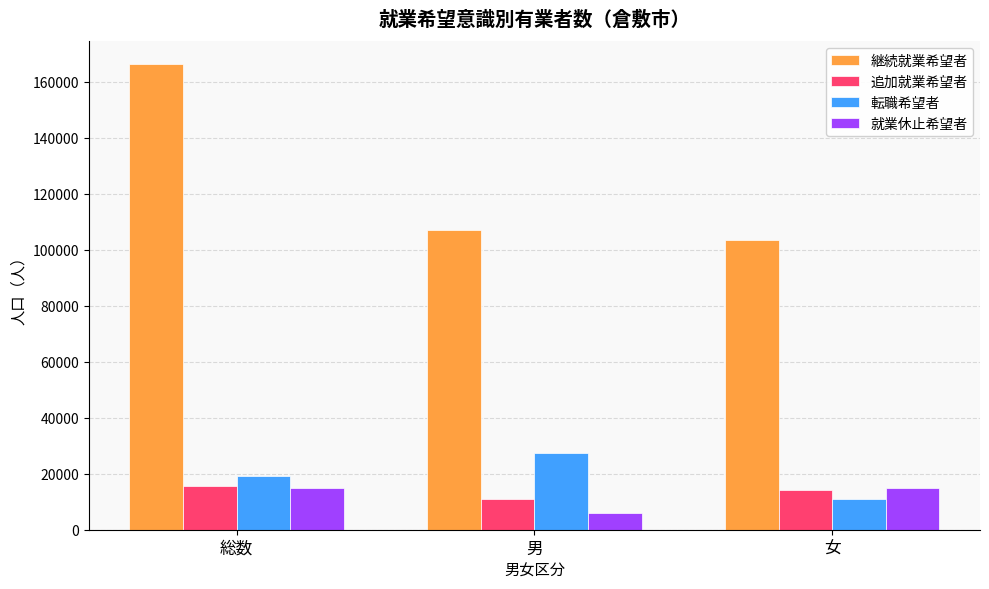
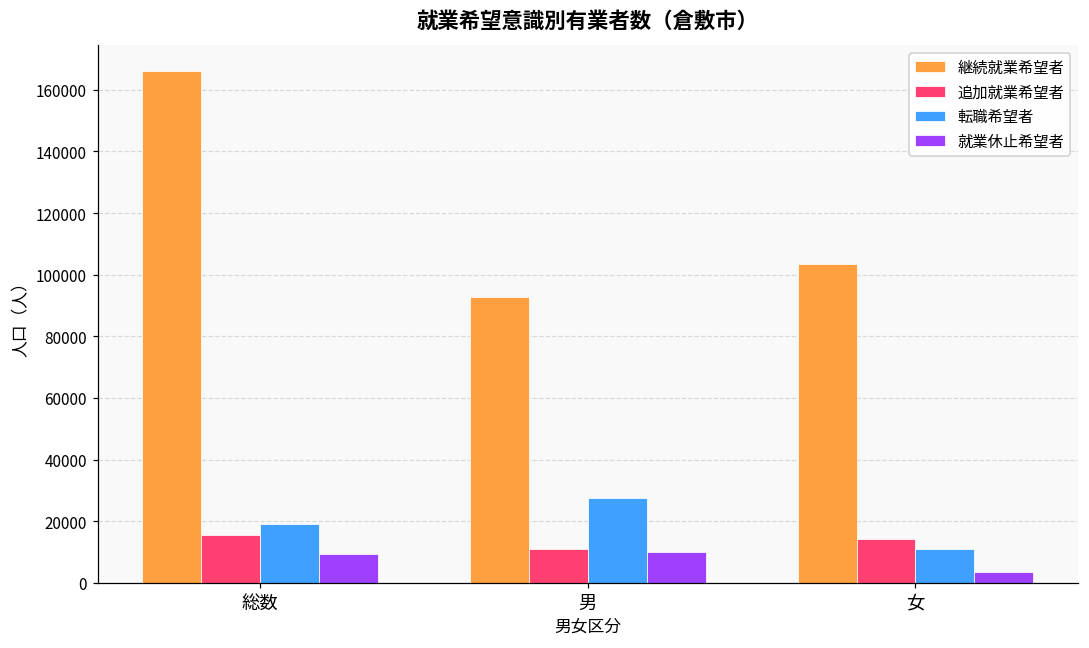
就業休止希望者, 総数: 15000 -> 9000
継続就業希望者, 男: 107000 -> 93000
就業休止希望者, 男: 6000 -> 10000
就業休止希望者, 女: 15000 -> 3000
